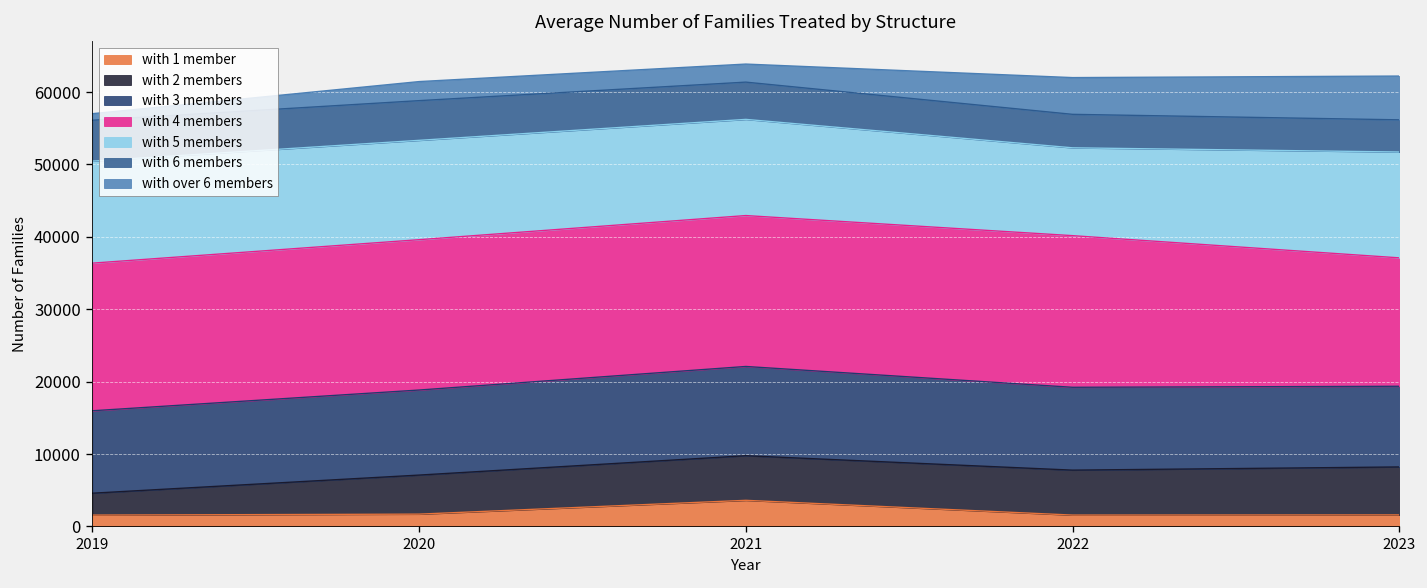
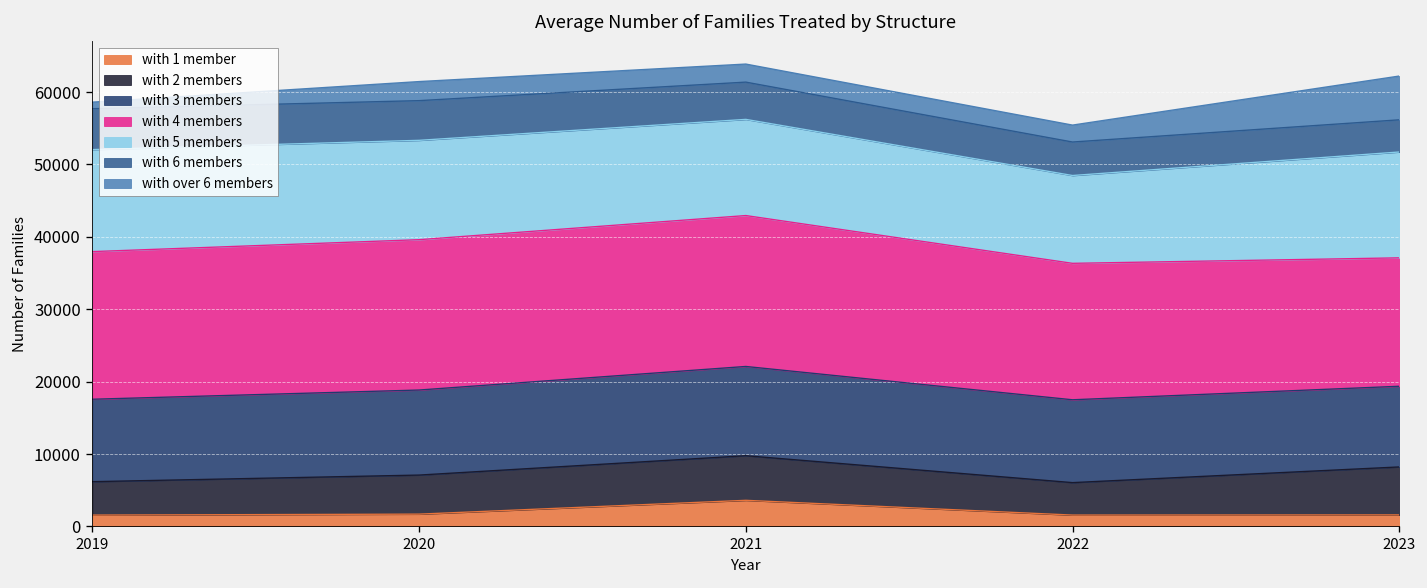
with 2 members, 2019: 3000 -> 5000
with 2 members, 2022: 6000 -> 4000
with 4 members, 2022: 21000 -> 19000
with over 6 members, 2022: 5000 -> 2000
